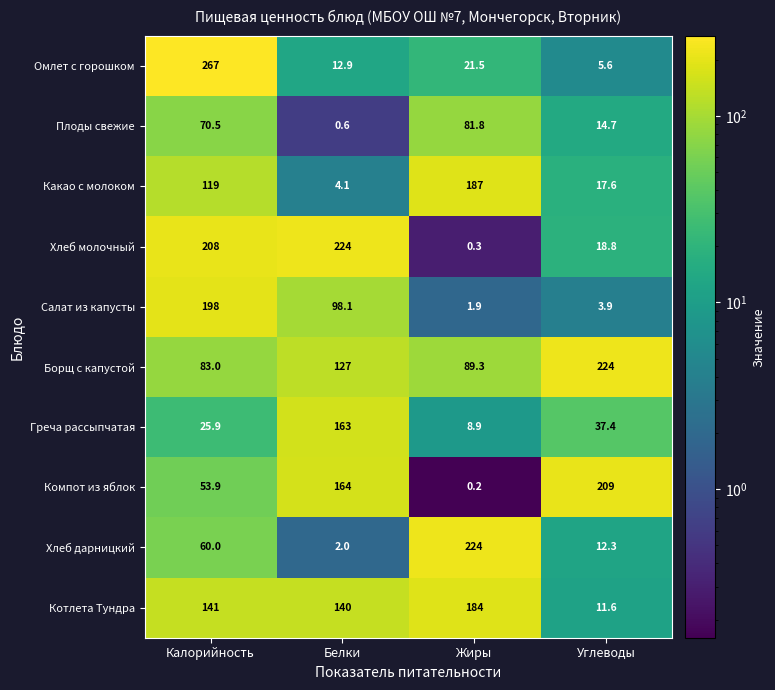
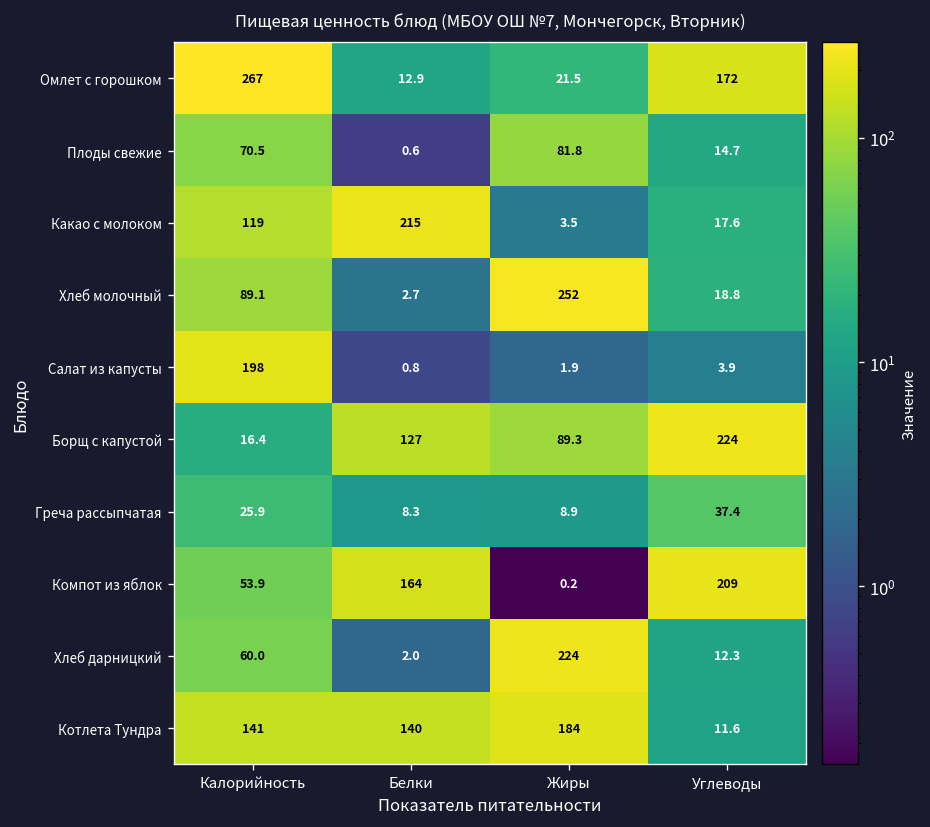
Омлет с горошком, Углеводы: 5.6 -> 172
Какао с молоком, Белки: 4.1 -> 215
Какао с молоком, Жиры: 187 -> 3.5
Хлеб молочный, Калорийность: 208 -> 89.1
Хлеб молочный, Белки: 224 -> 2.7
Хлеб молочный, Жиры: 0.3 -> 252
Салат из капусты, Белки: 98.1 -> 0.8
Борщ с капустой, Калорийность: 83.0 -> 16.4
Греча рассыпчатая, Белки: 163 -> 8.3
